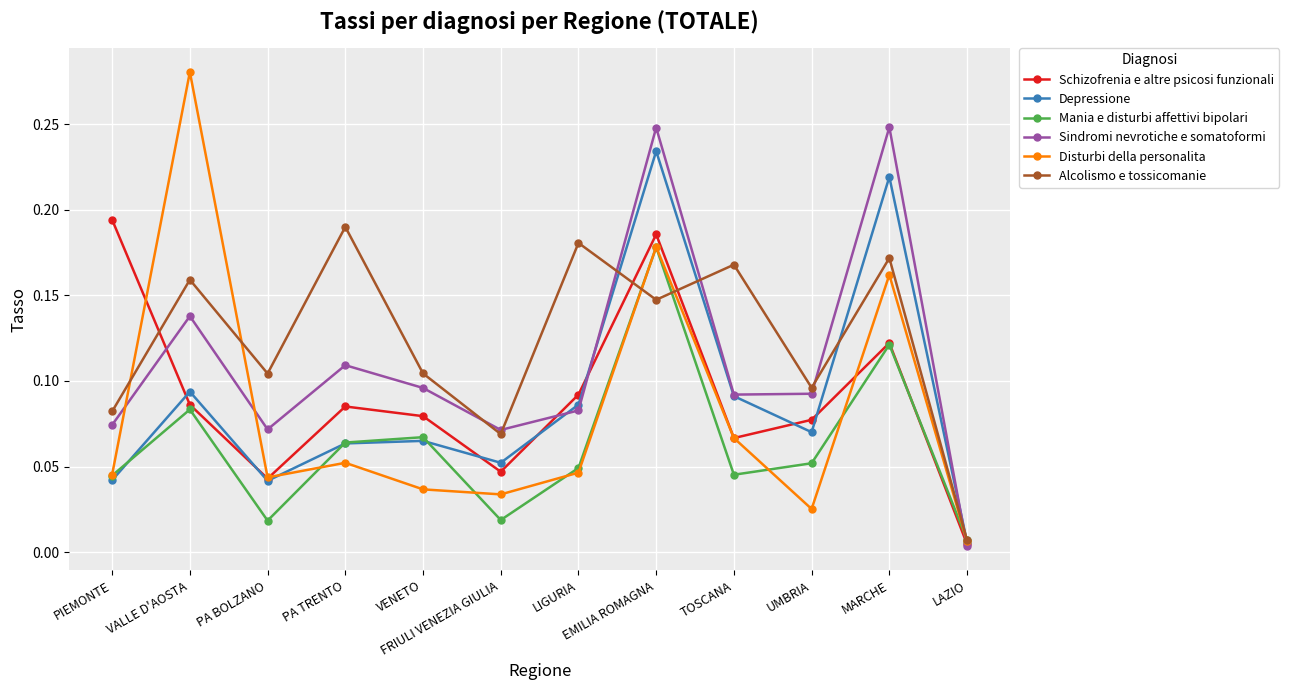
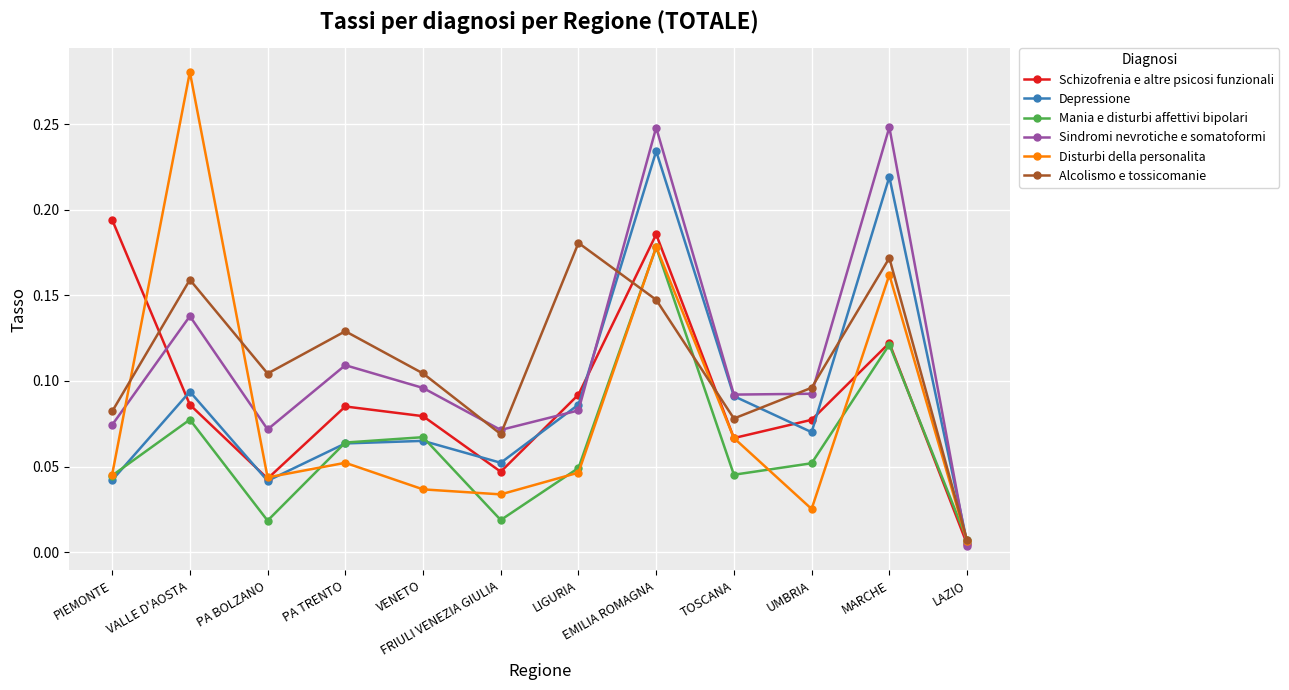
Mania e disturbi affettivi bipolari, VALLE D'AOSTA: 0.083 -> 0.077
Alcolismo e tossicomanie, PA TRENTO: 0.190 -> 0.129
Alcolismo e tossicomanie, TOSCANA: 0.168 -> 0.078
